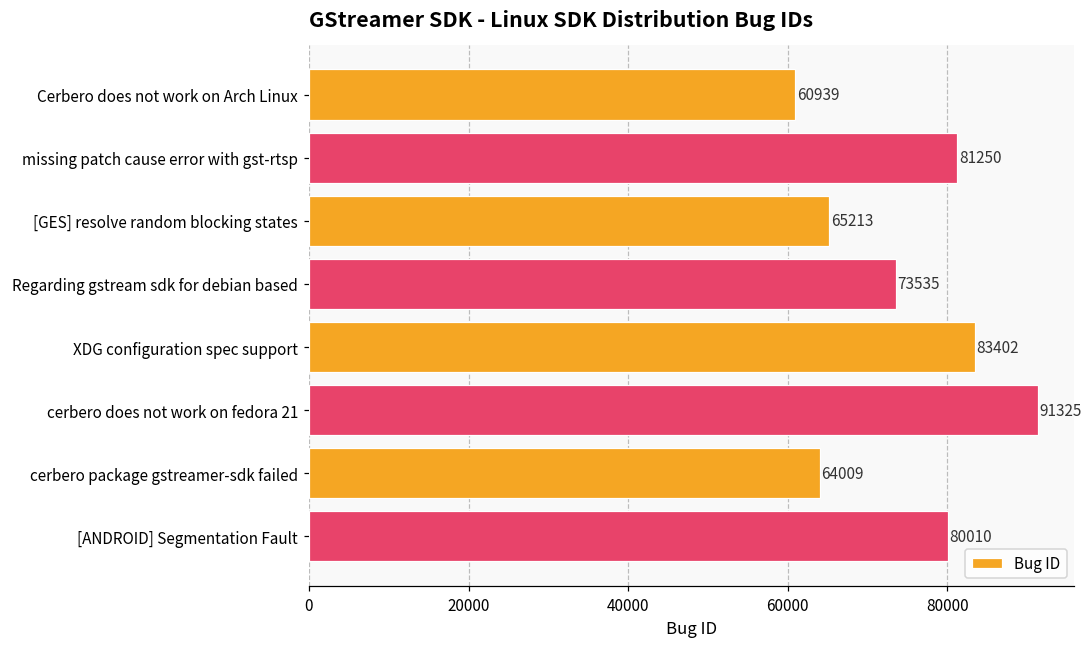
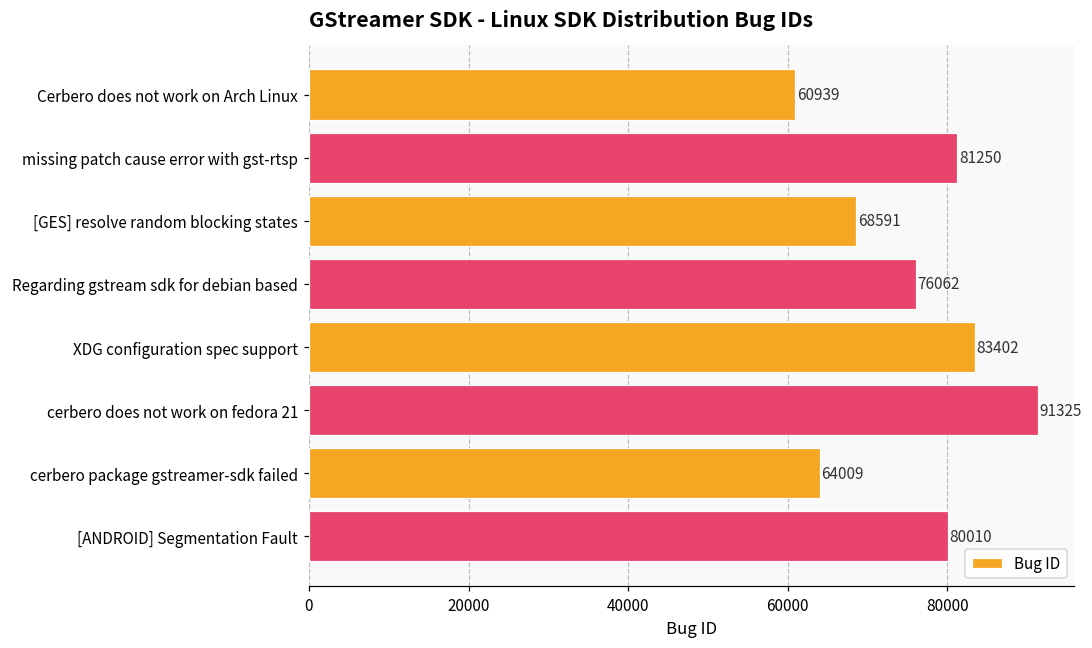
[GES] resolve random blocking states: 65213 -> 68591
Regarding gstream sdk for debian based: 73535 -> 76062
